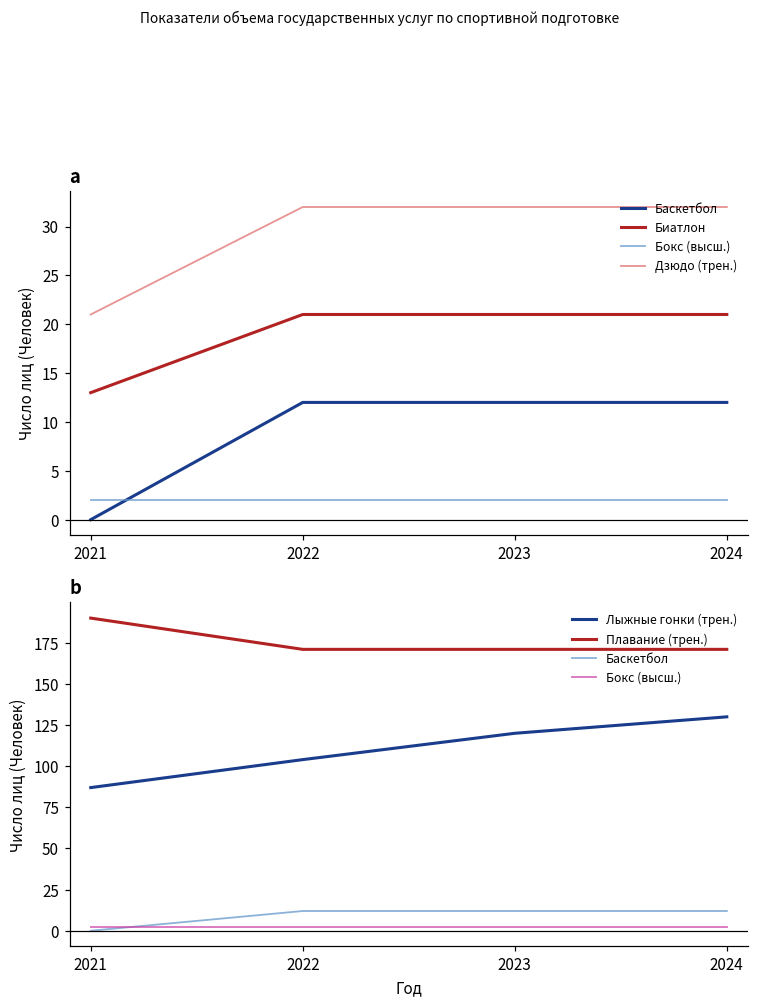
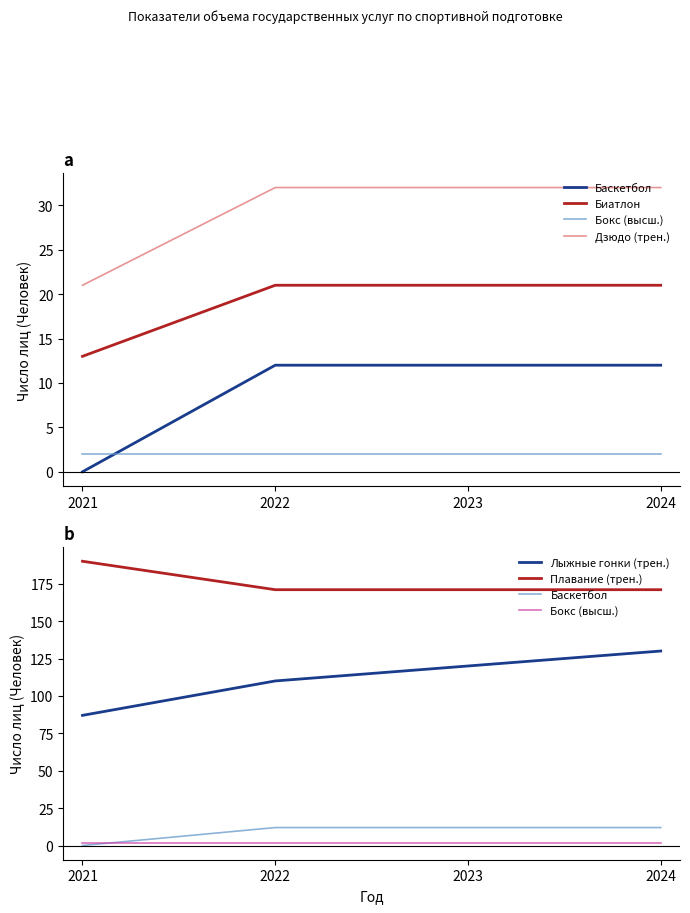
b, Лыжные гонки (трен.), 2022: 104 -> 110
